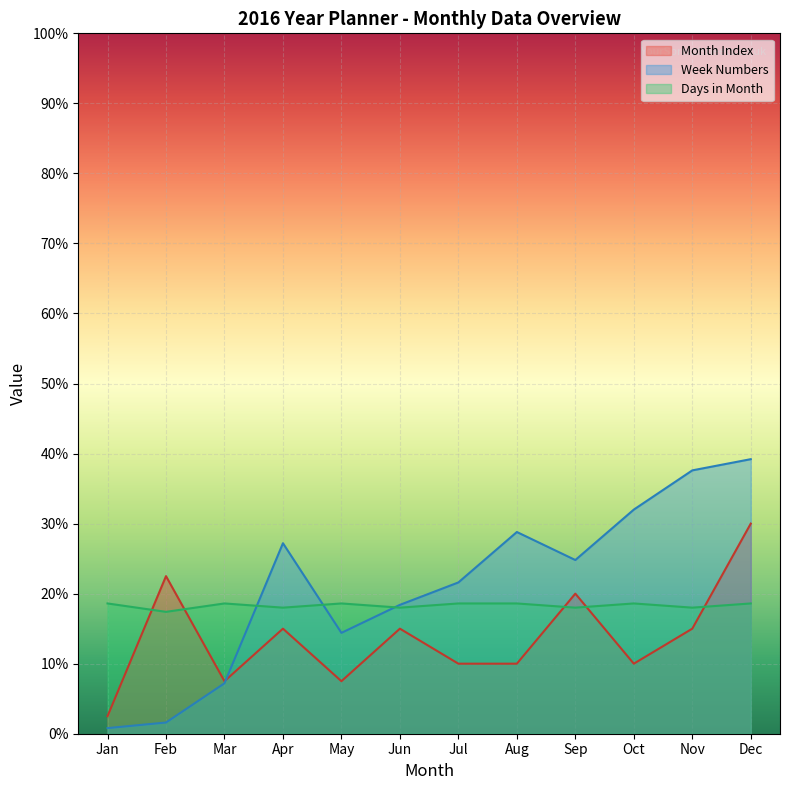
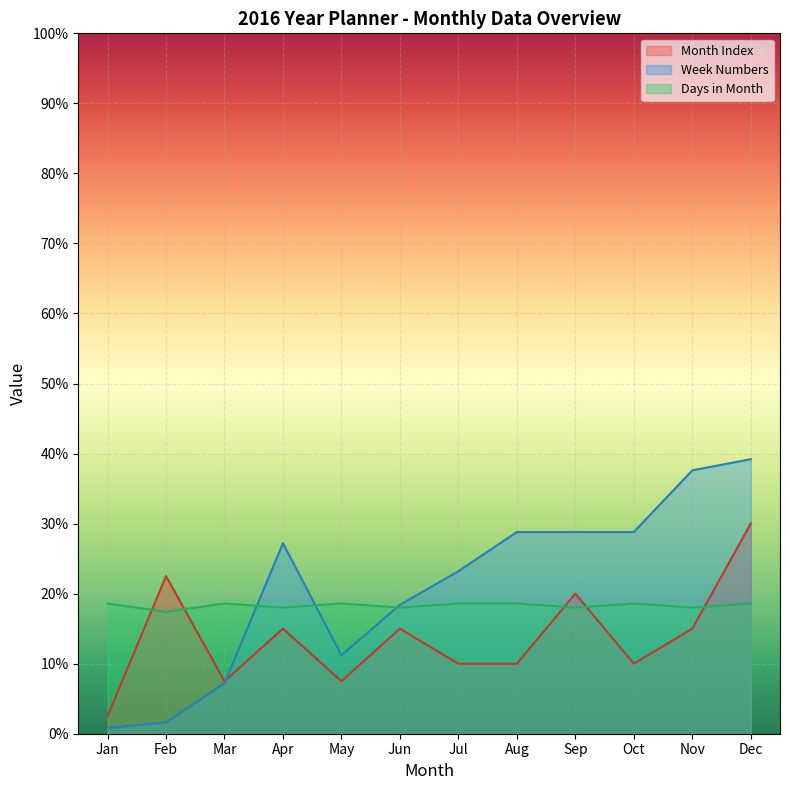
Week Numbers, May: 14% -> 11%
Week Numbers, Jul: 22% -> 23%
Week Numbers, Sep: 25% -> 29%
Week Numbers, Oct: 32% -> 29%
